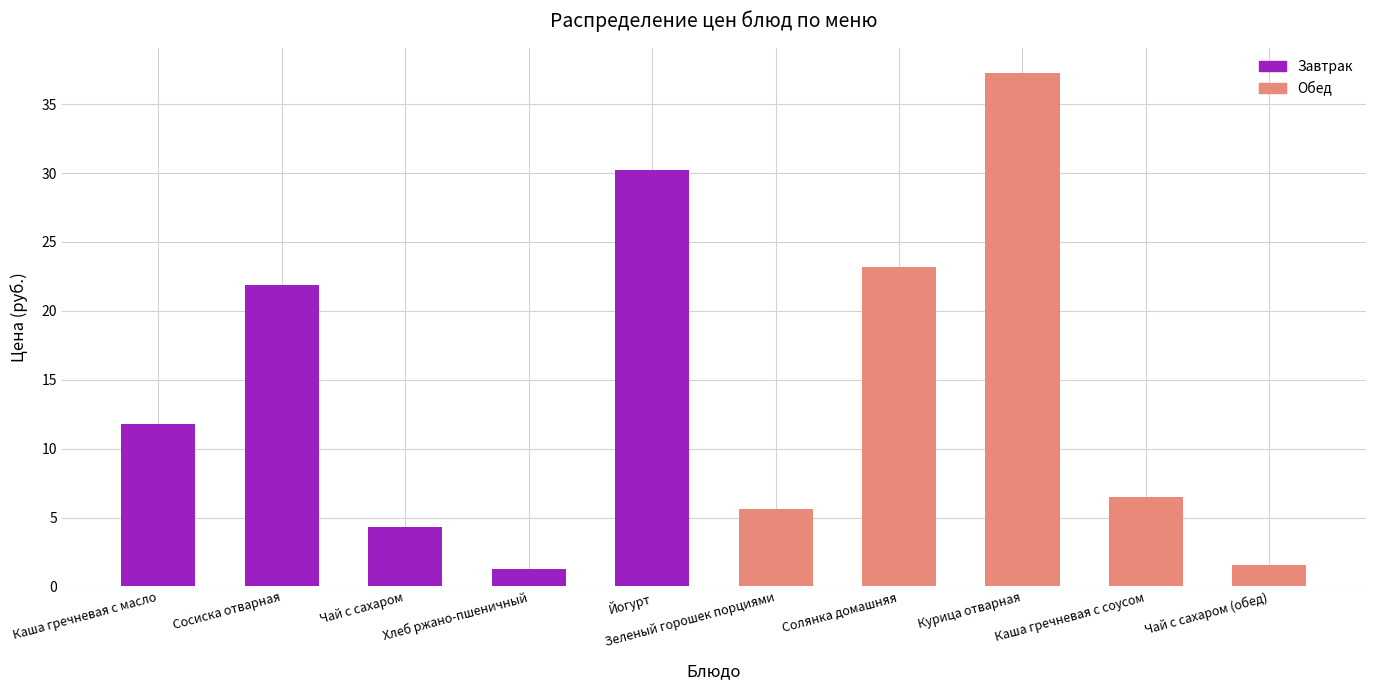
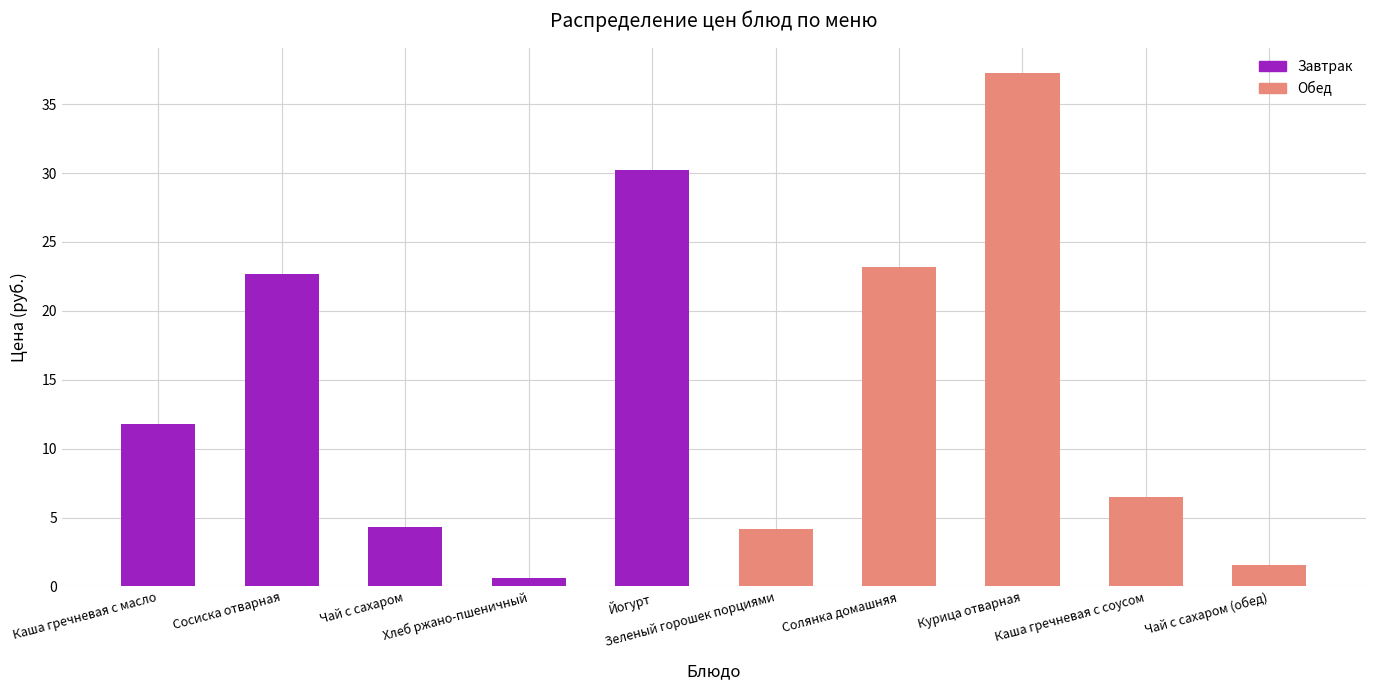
Сосиска отварная: 21.8 -> 22.7
Хлеб ржано-пшеничный: 1.3 -> 0.6
Зеленый горошек порциями: 5.6 -> 4.2
